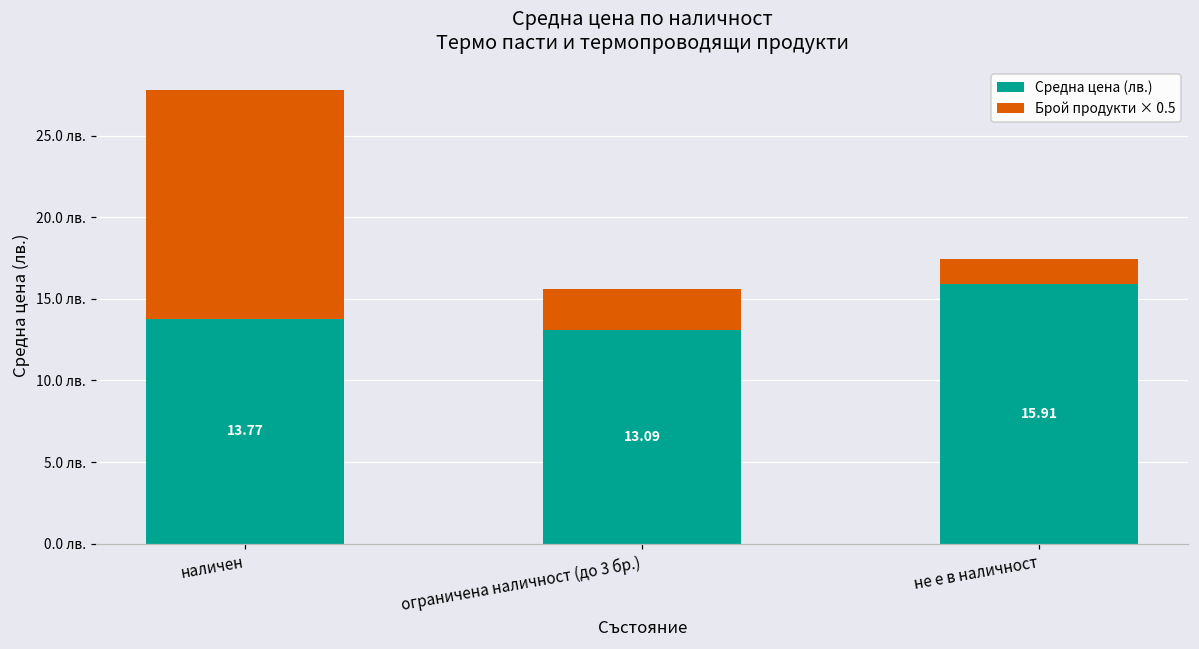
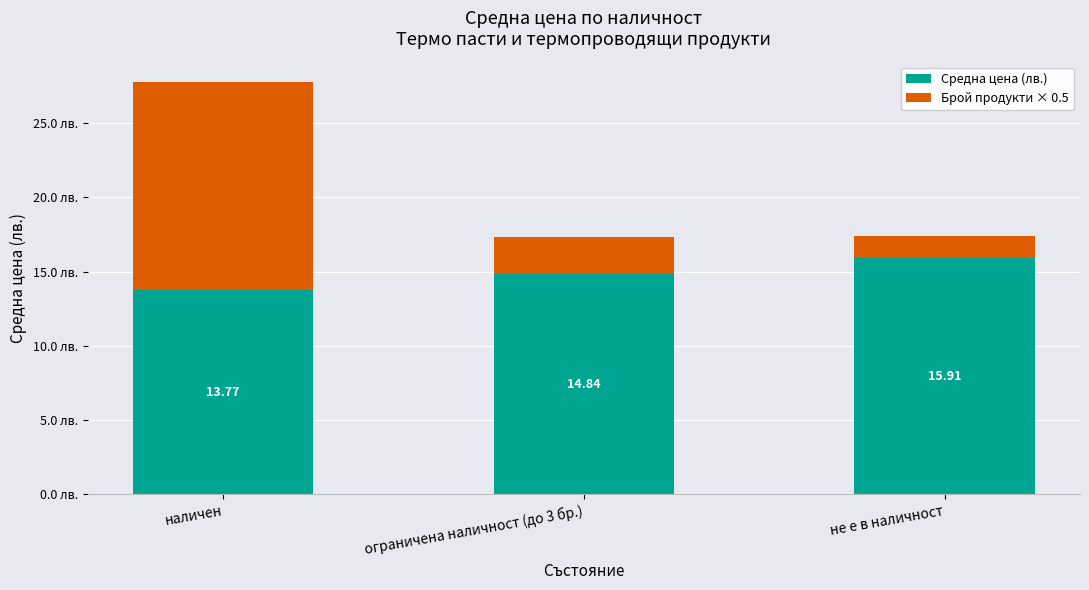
Средна цена (лв.), ограничена наличност (до 3 бр.): 13.09 -> 14.84
